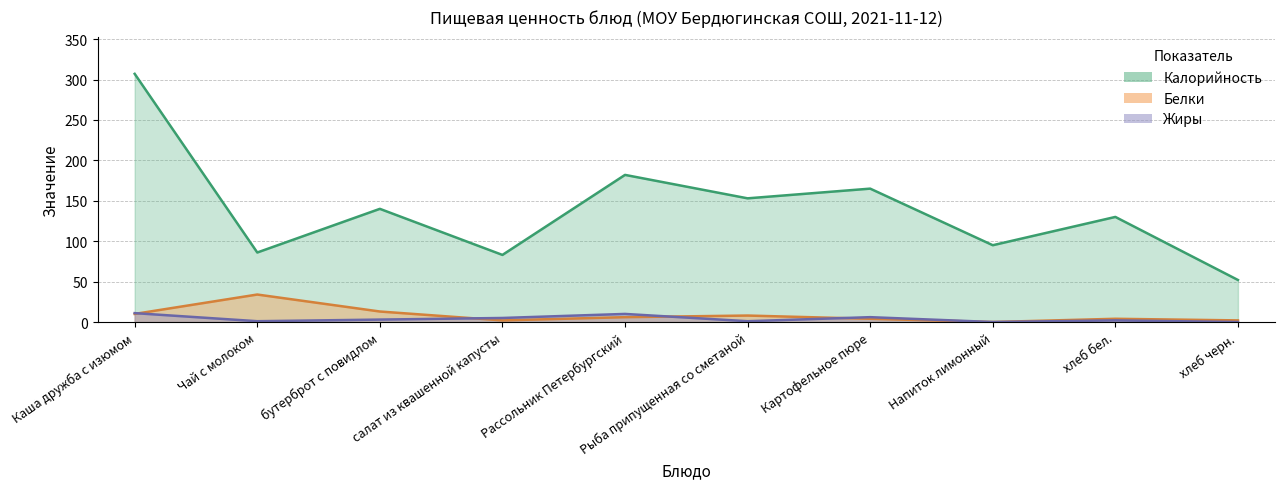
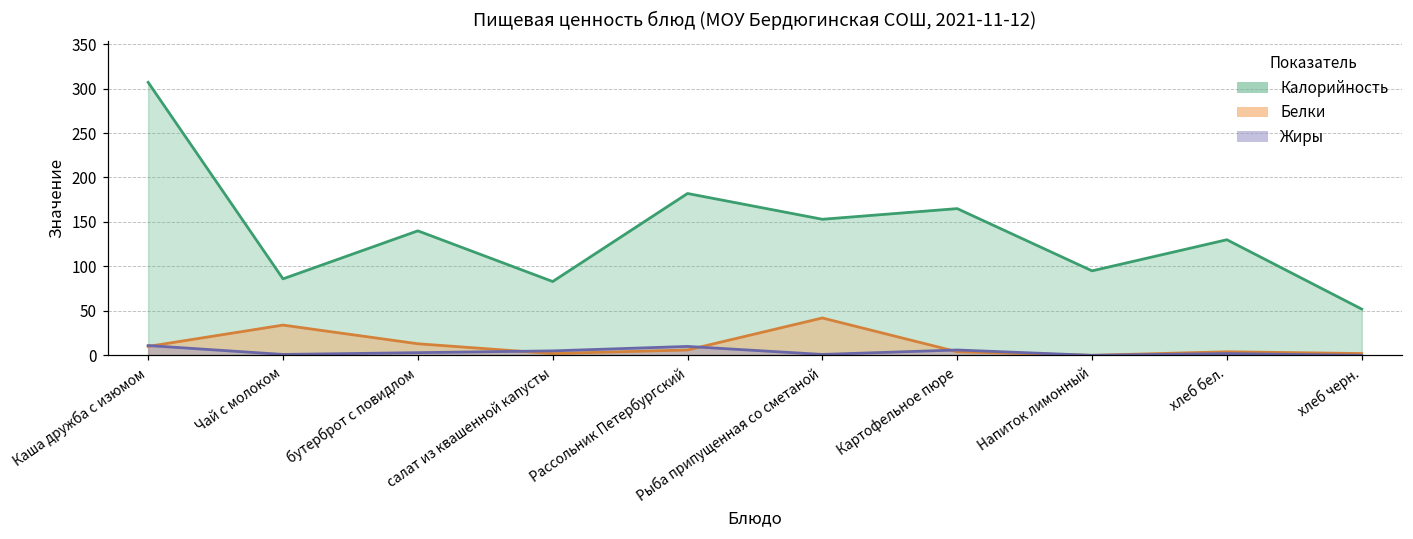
Белки, Рыба припущенная со сметаной: 10 -> 40
